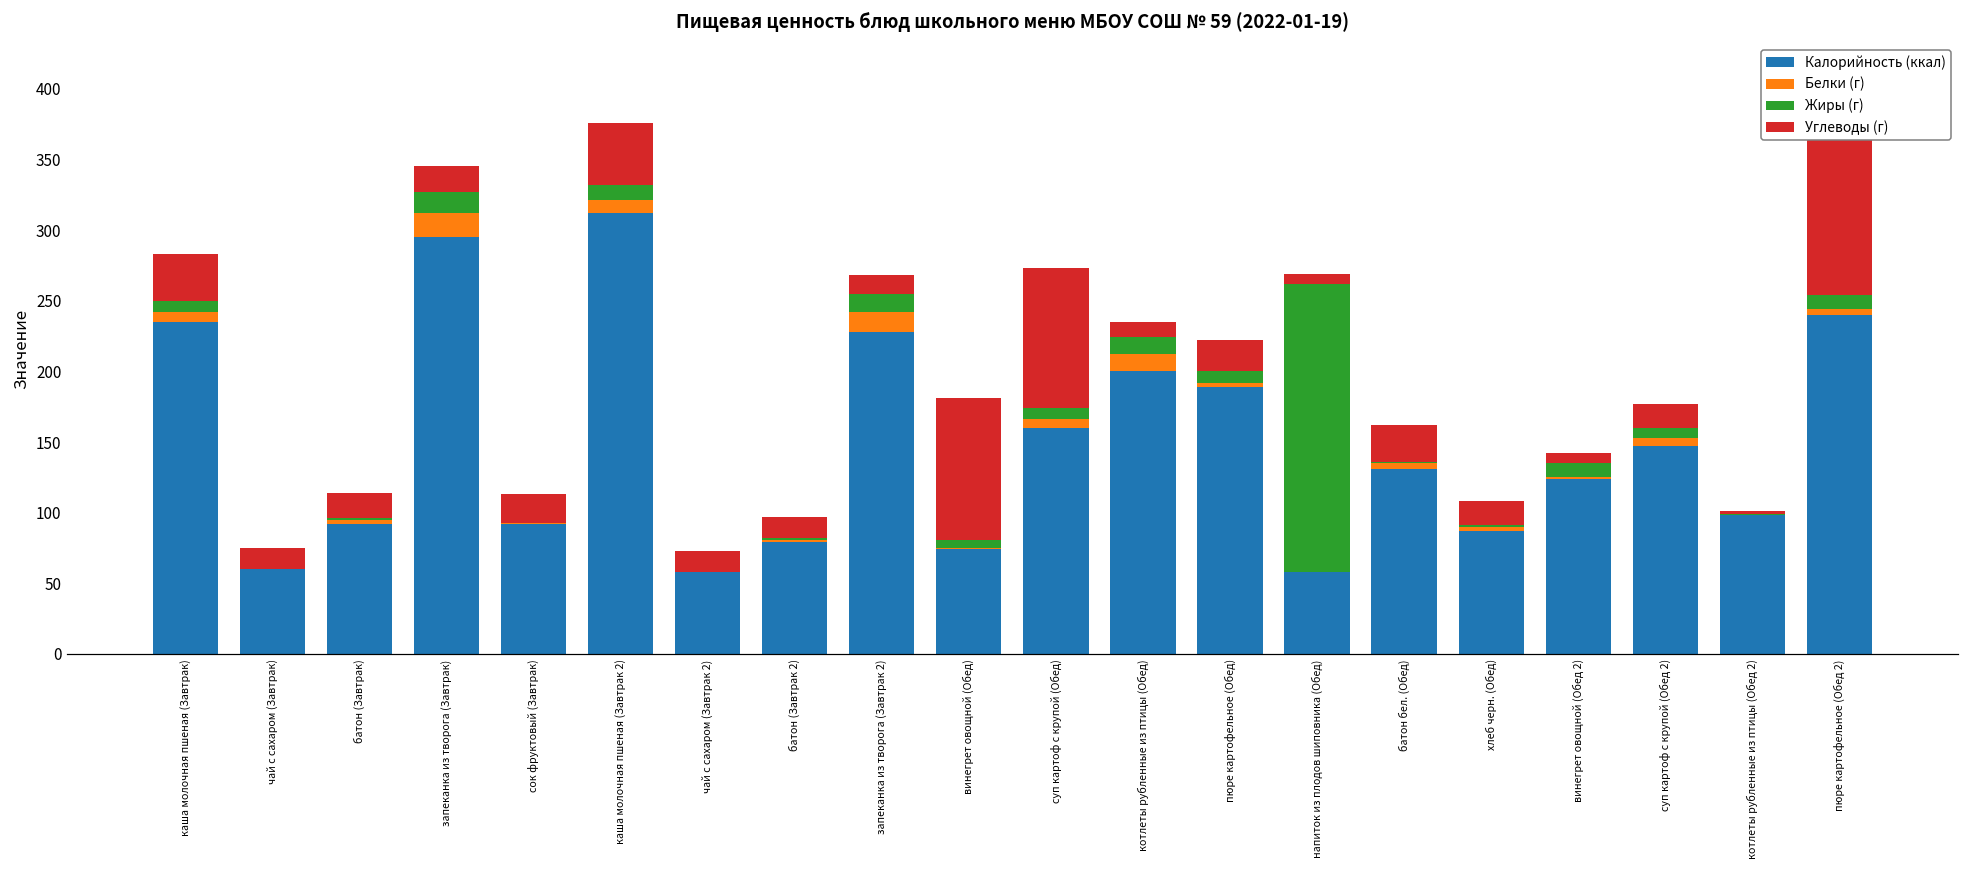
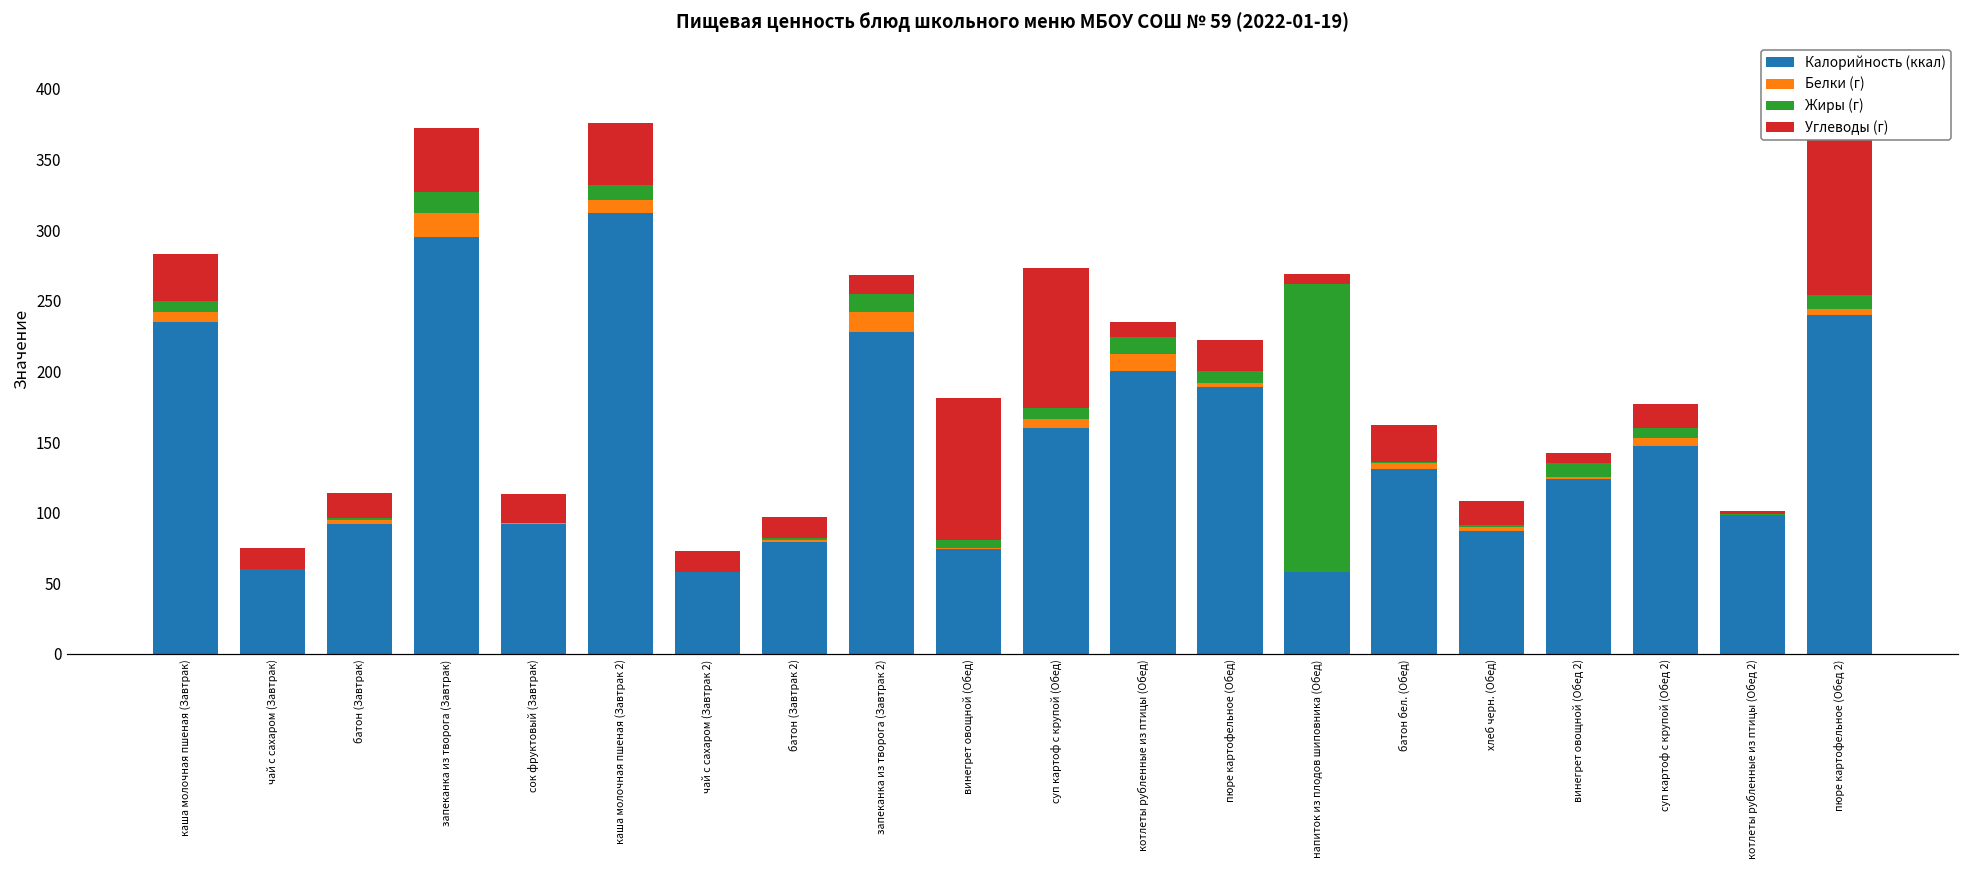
Углеводы (г), запеканка из творога (Завтрак): 18 -> 45
